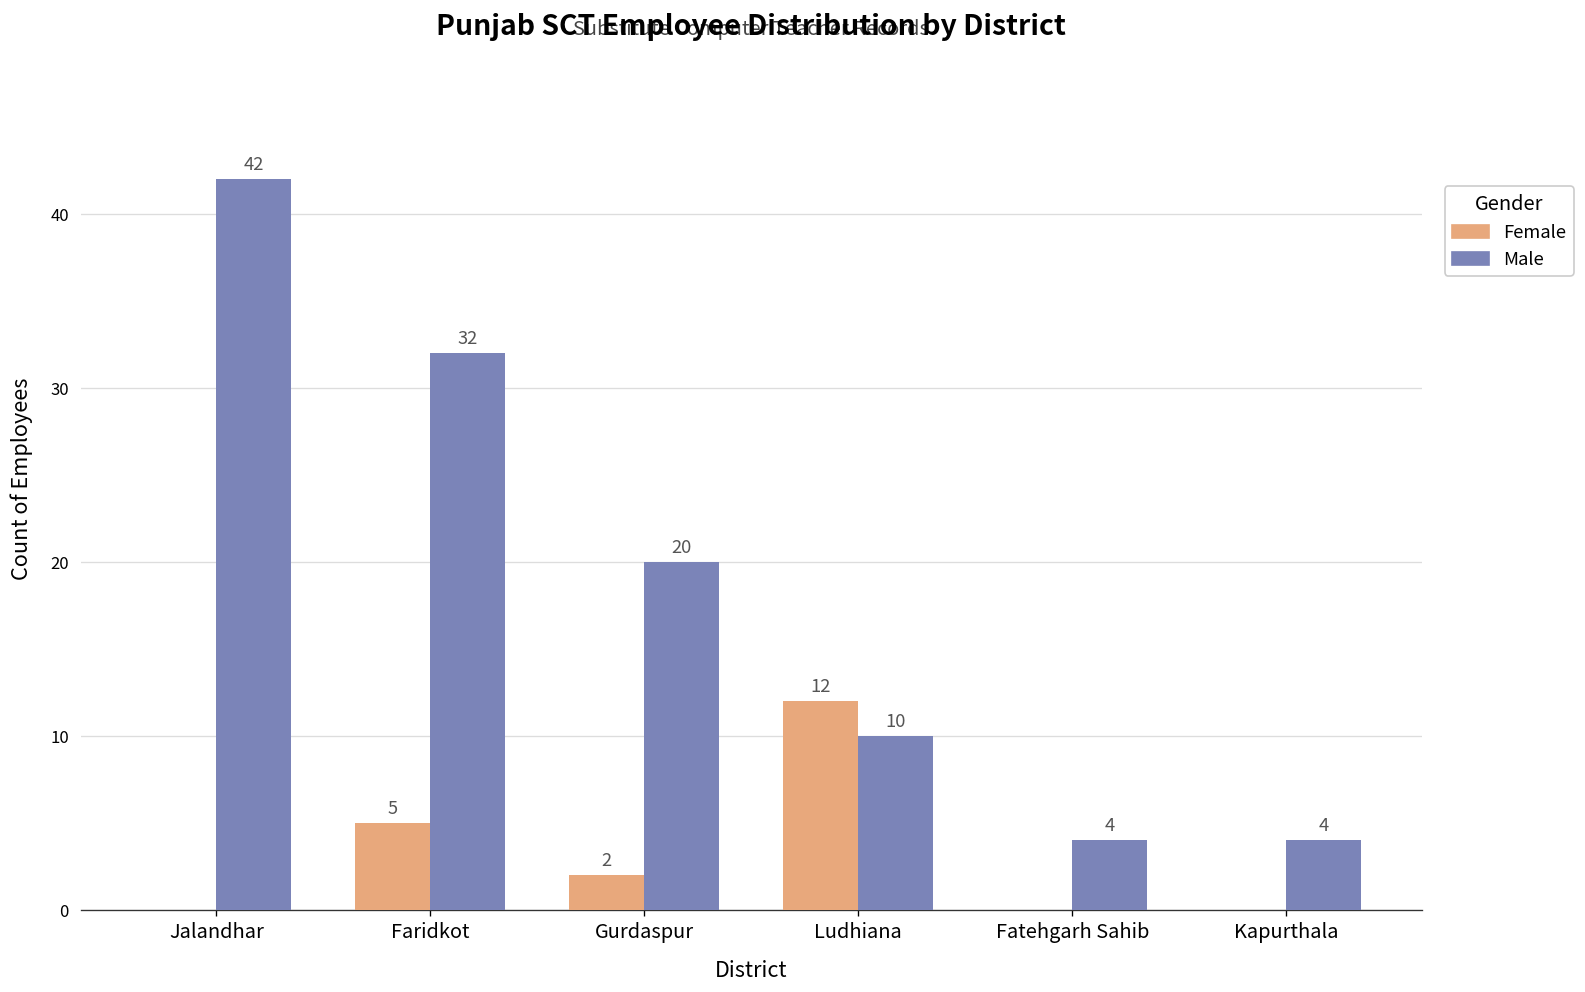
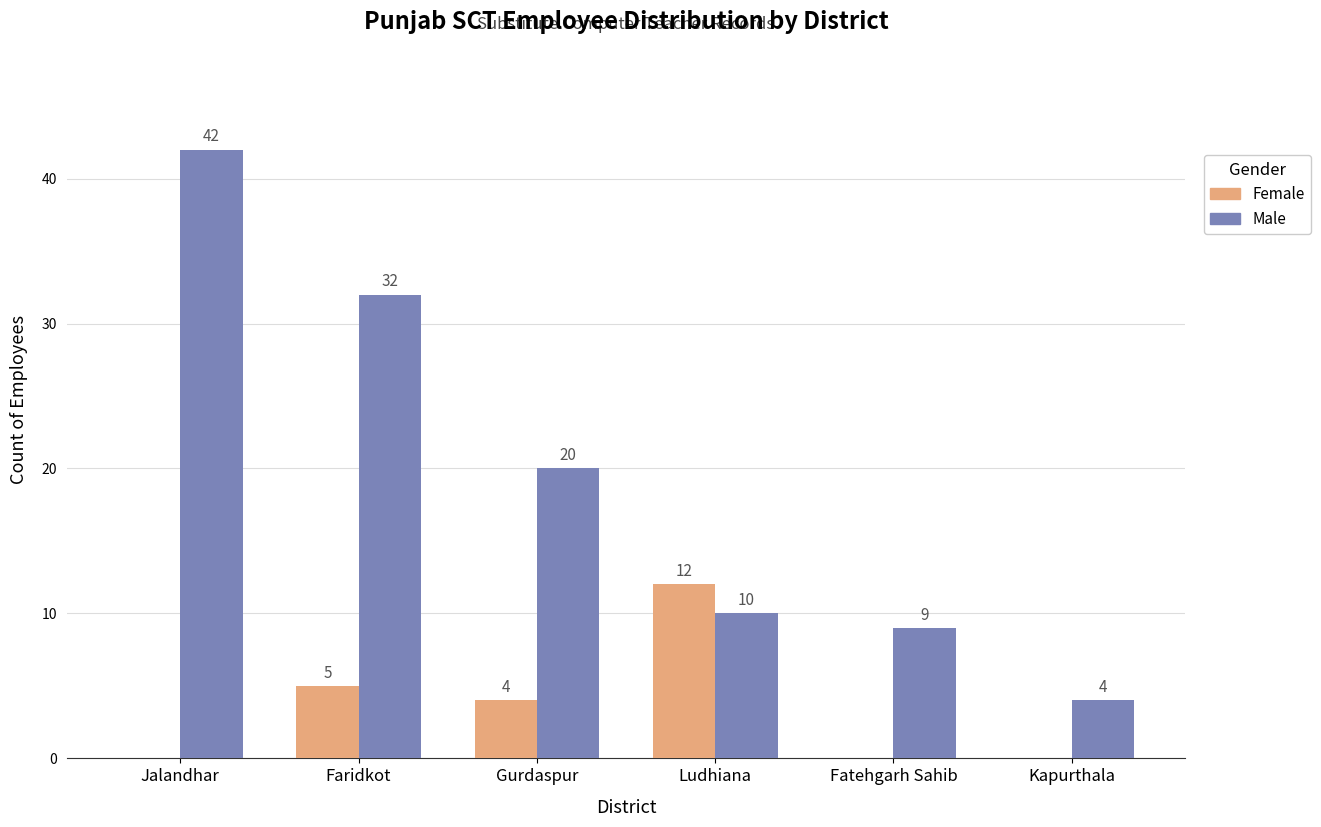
Female, Gurdaspur: 2 -> 4
Male, Fatehgarh Sahib: 4 -> 9
